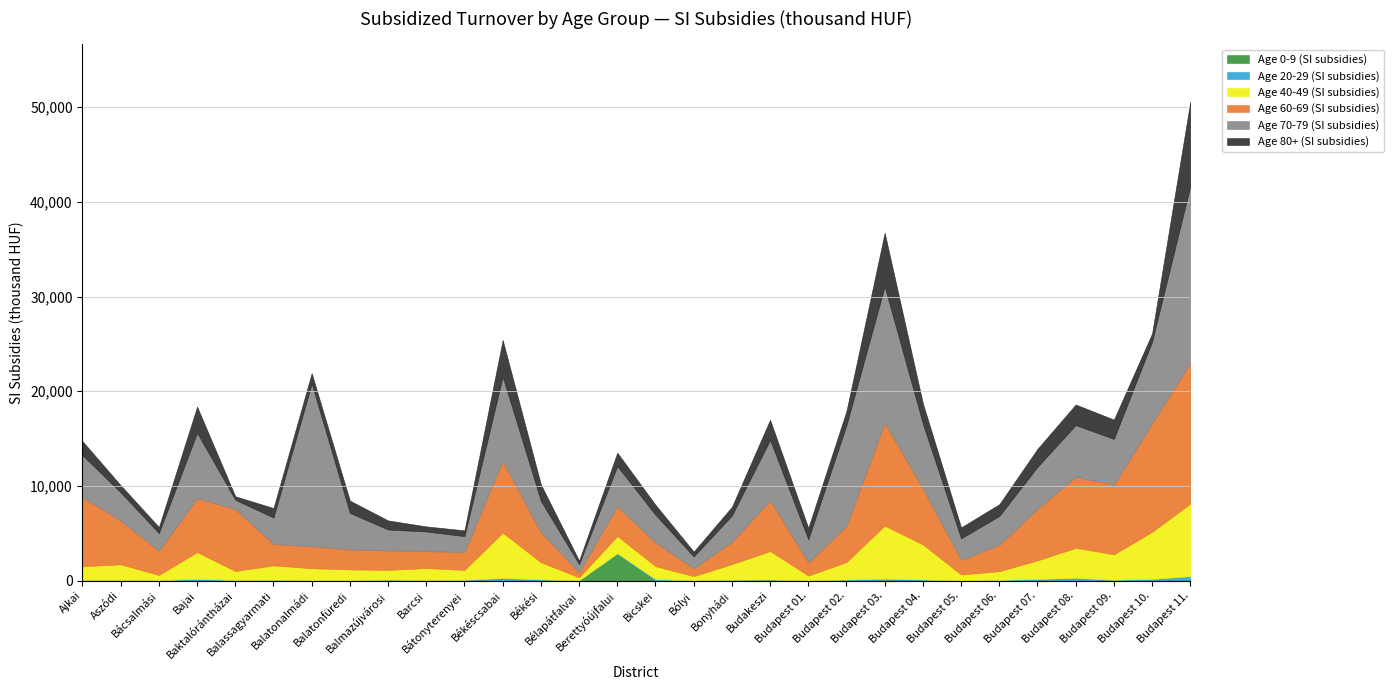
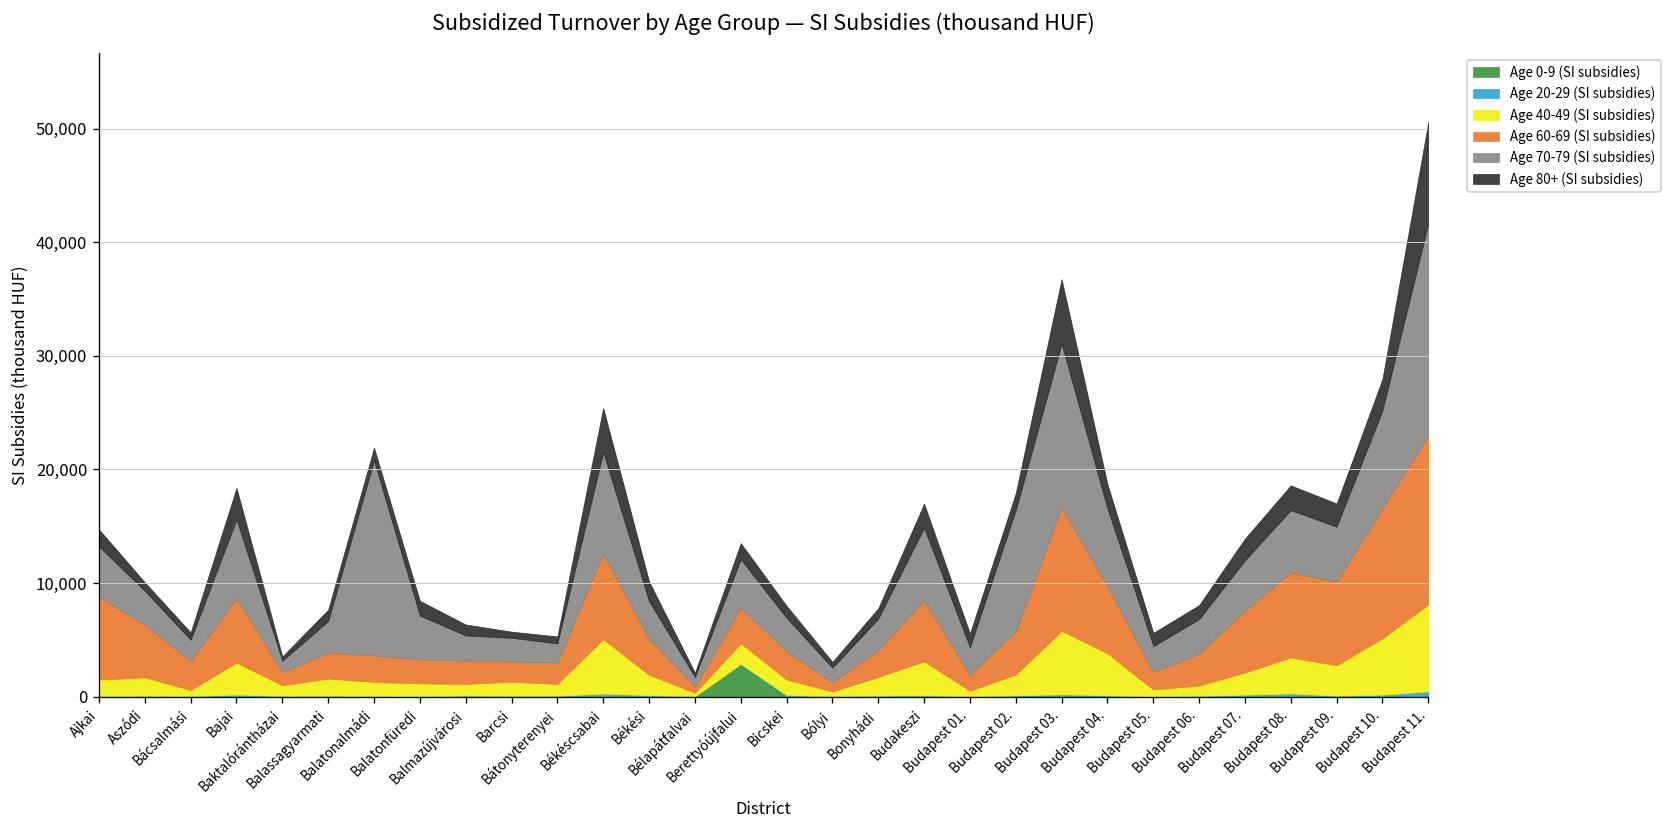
Age 60-69 (SI subsidies), Baktalórántházai: 7,000 -> 1,000
Age 80+ (SI subsidies), Budapest 10.: 1,000 -> 3,000
